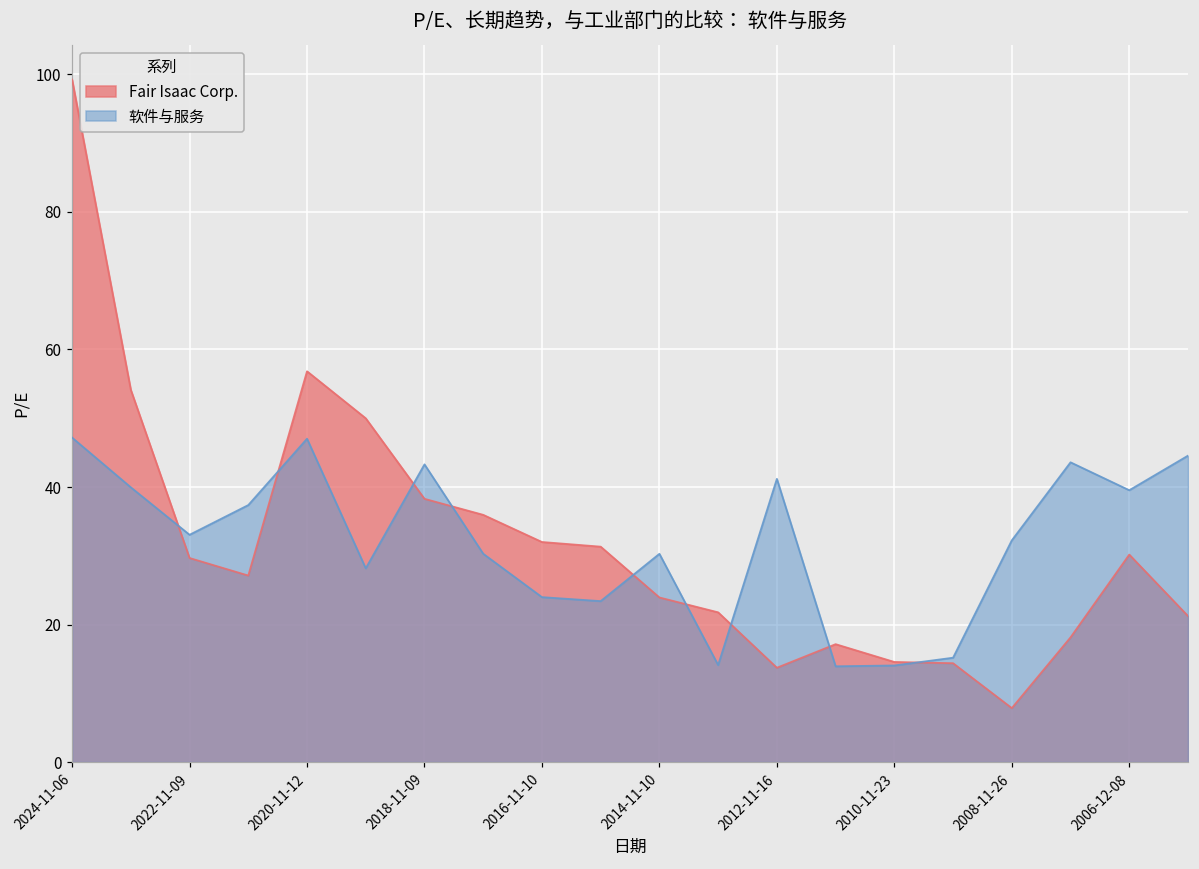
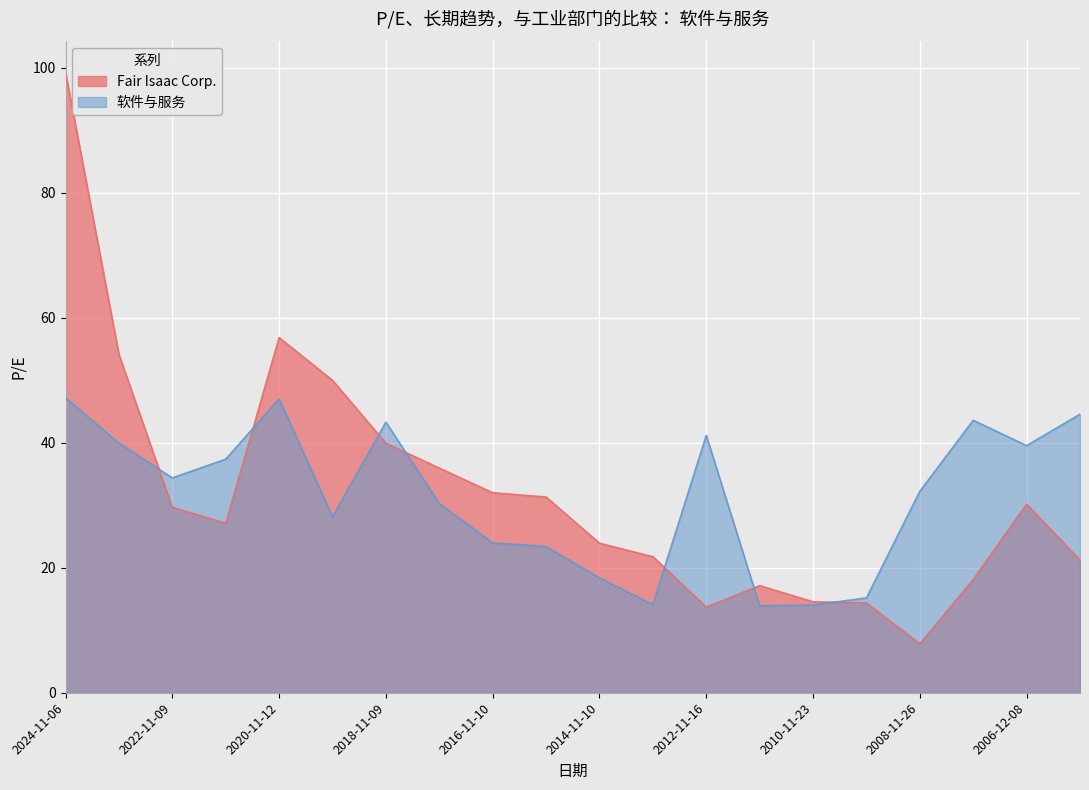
软件与服务, 2022-11-09: 33 -> 34
Fair Isaac Corp., 2018-11-09: 38 -> 40
软件与服务, 2014-11-10: 30 -> 18
